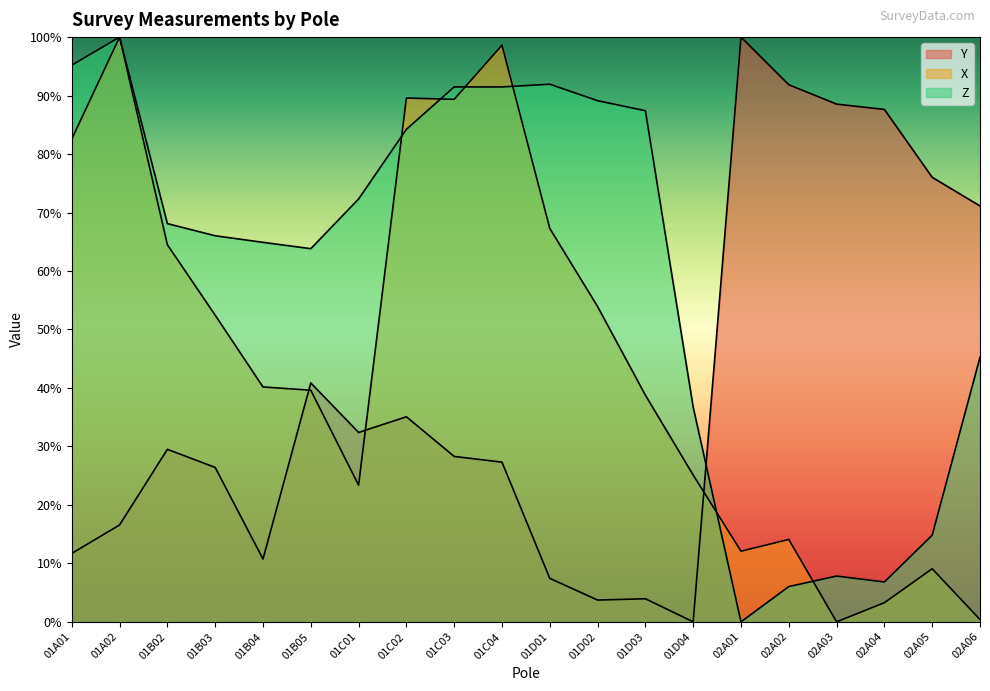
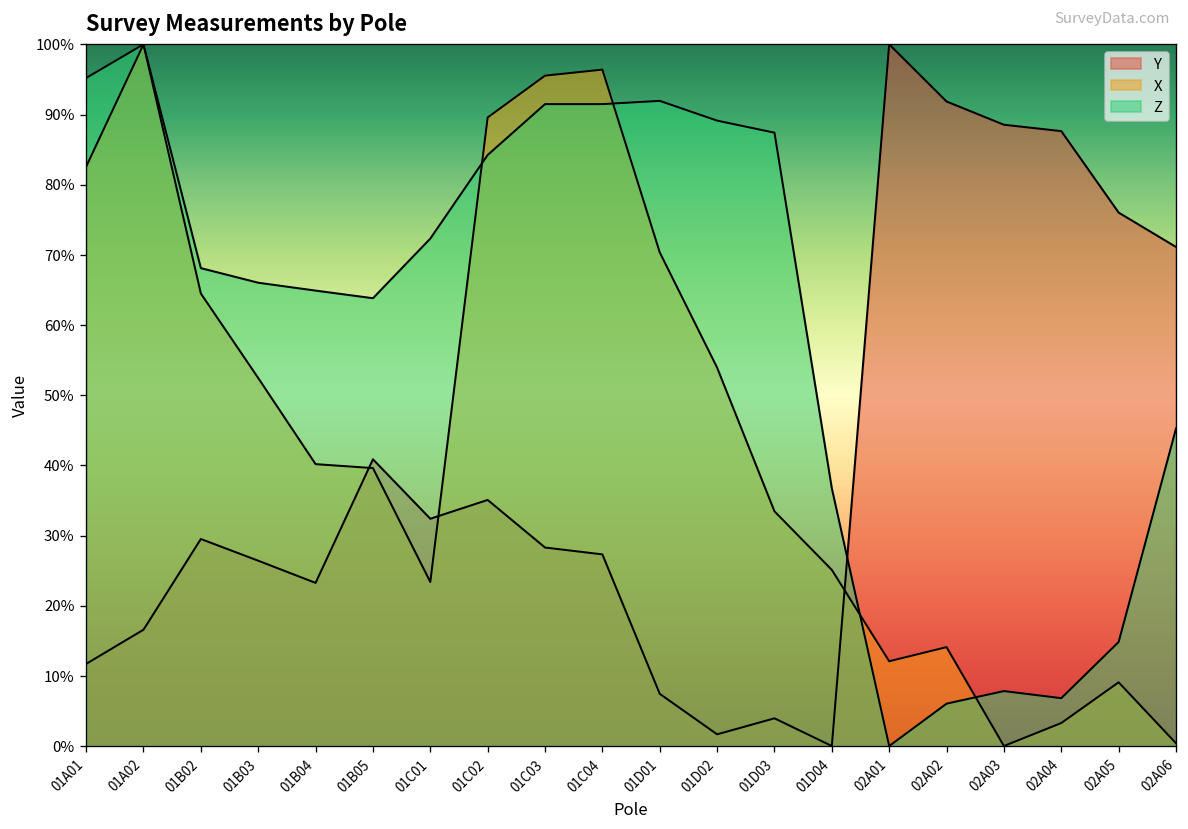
Y, 01B04: 11% -> 23%
X, 01C03: 89% -> 96%
X, 01C04: 99% -> 96%
X, 01D01: 67% -> 70%
Y, 01D02: 4% -> 2%
X, 01D03: 39% -> 33%
